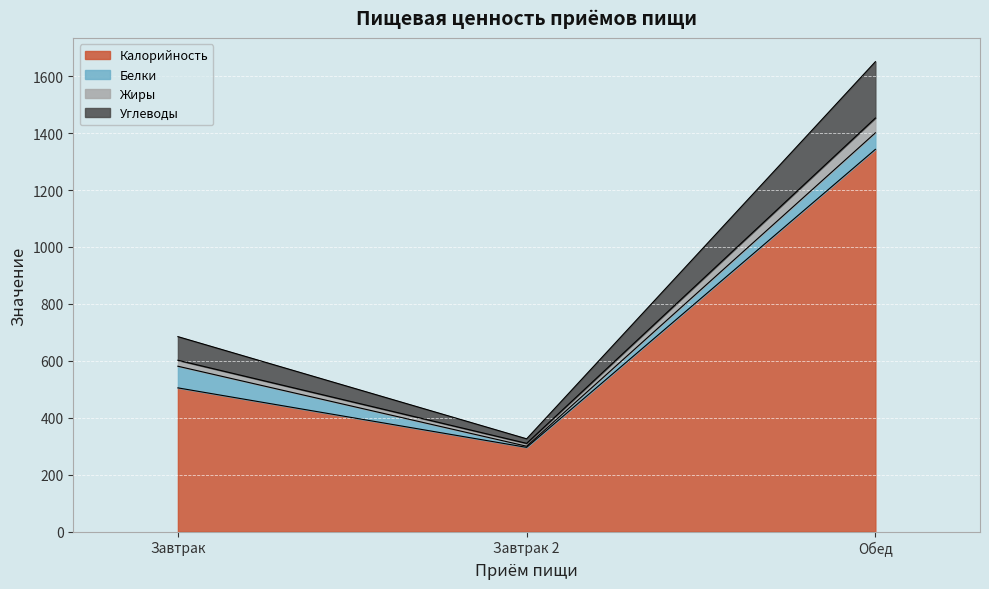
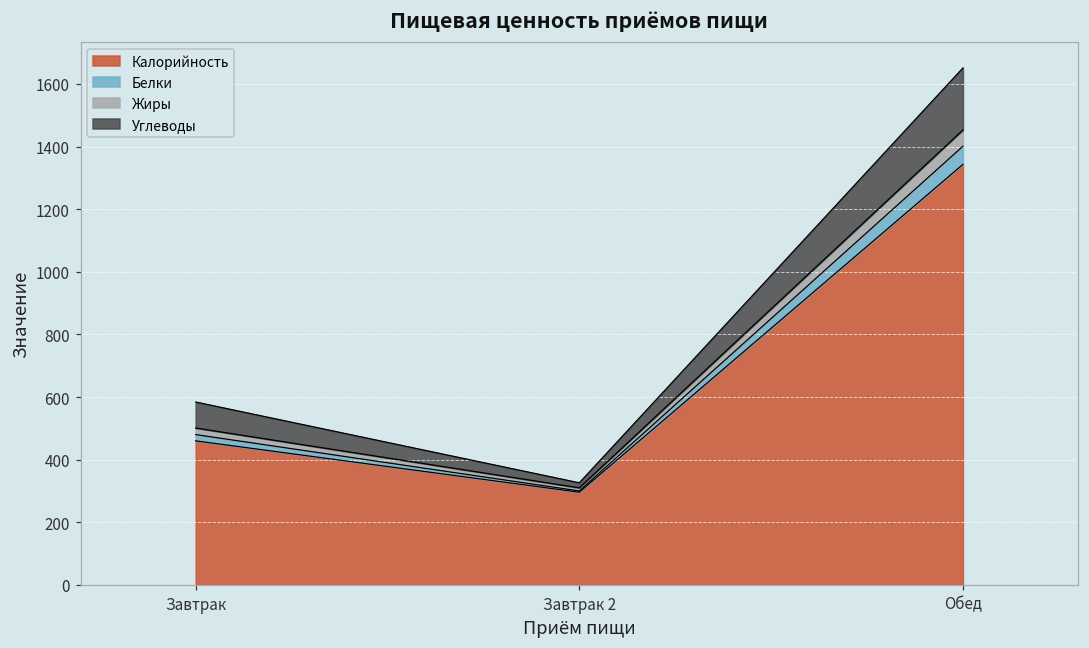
Калорийность, Завтрак: 510 -> 460
Белки, Завтрак: 80 -> 20
